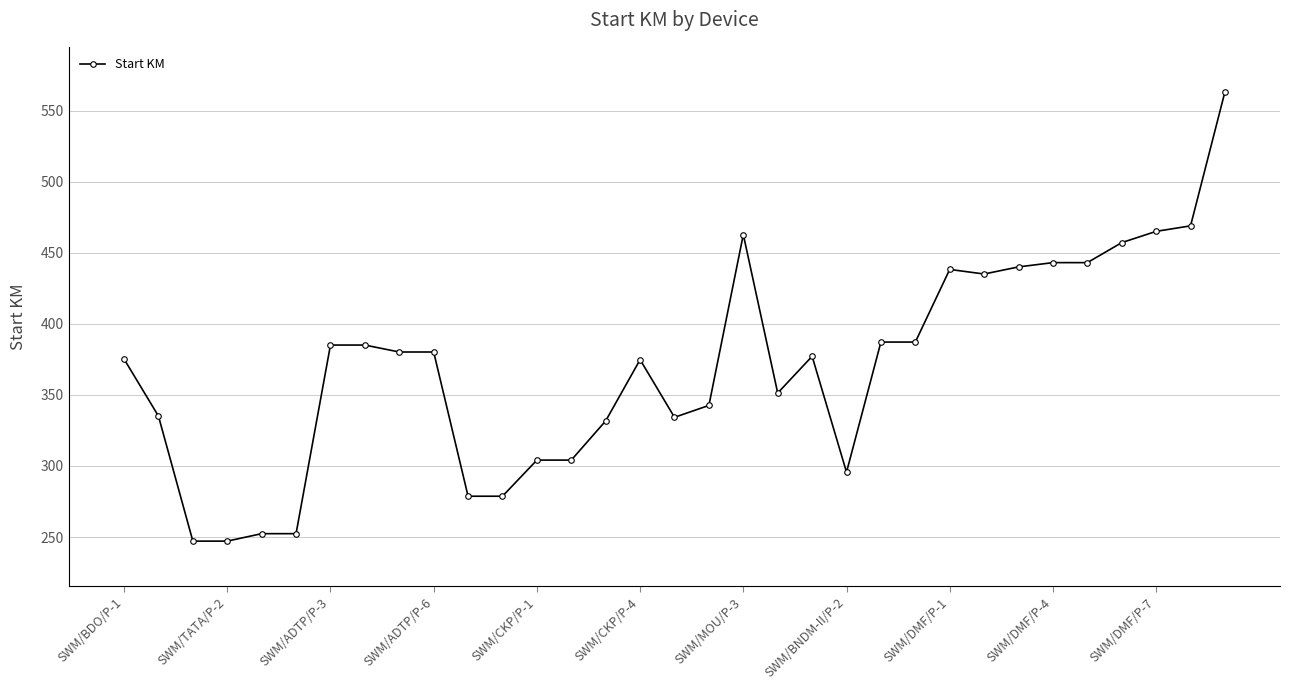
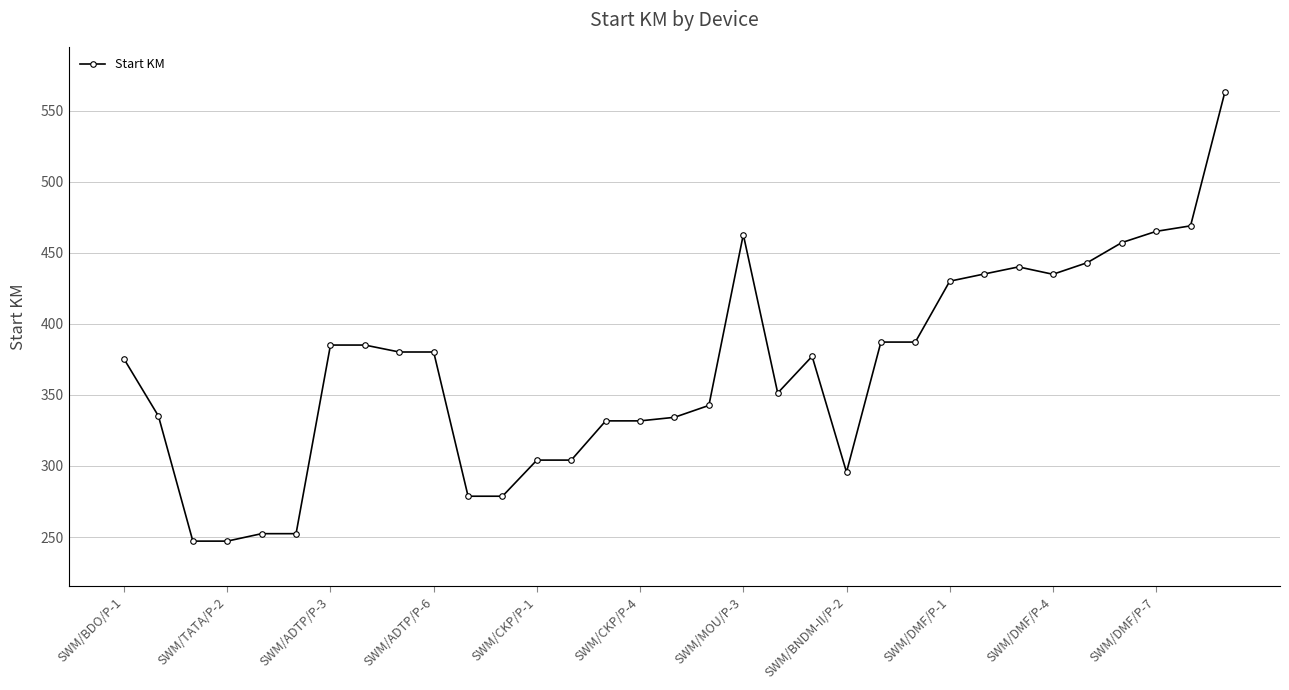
SWM/CKP/P-4: 375 -> 332
SWM/DMF/P-1: 438 -> 430
SWM/DMF/P-4: 443 -> 435
